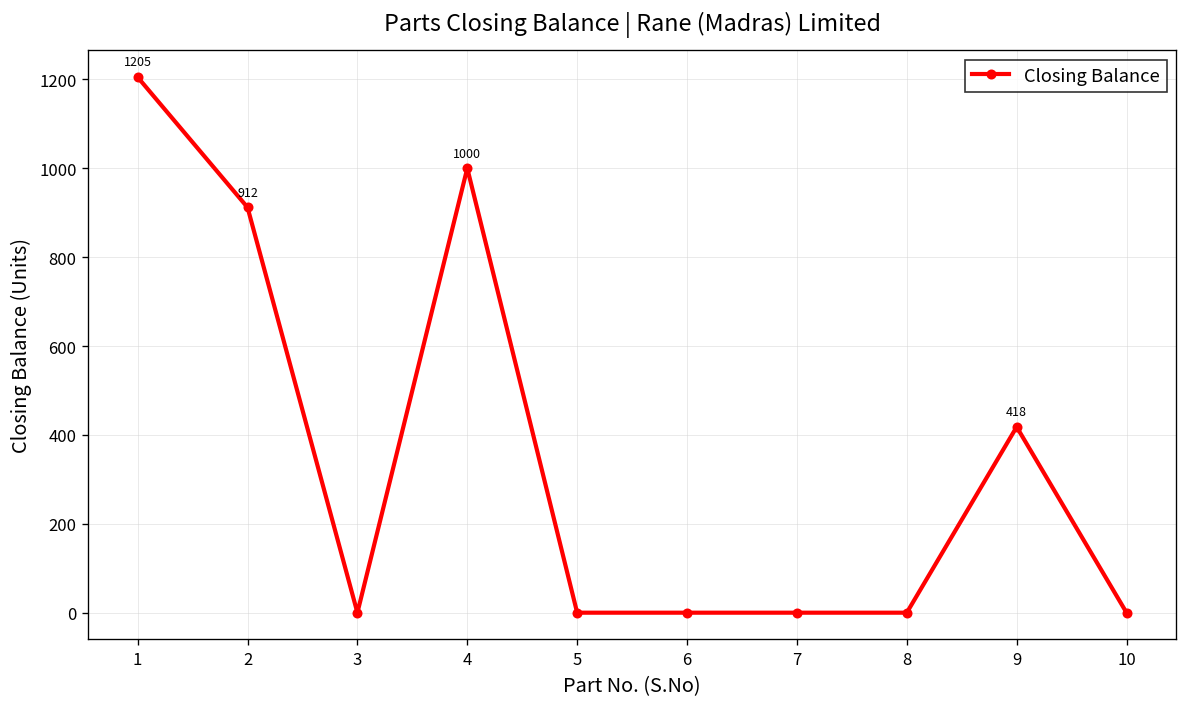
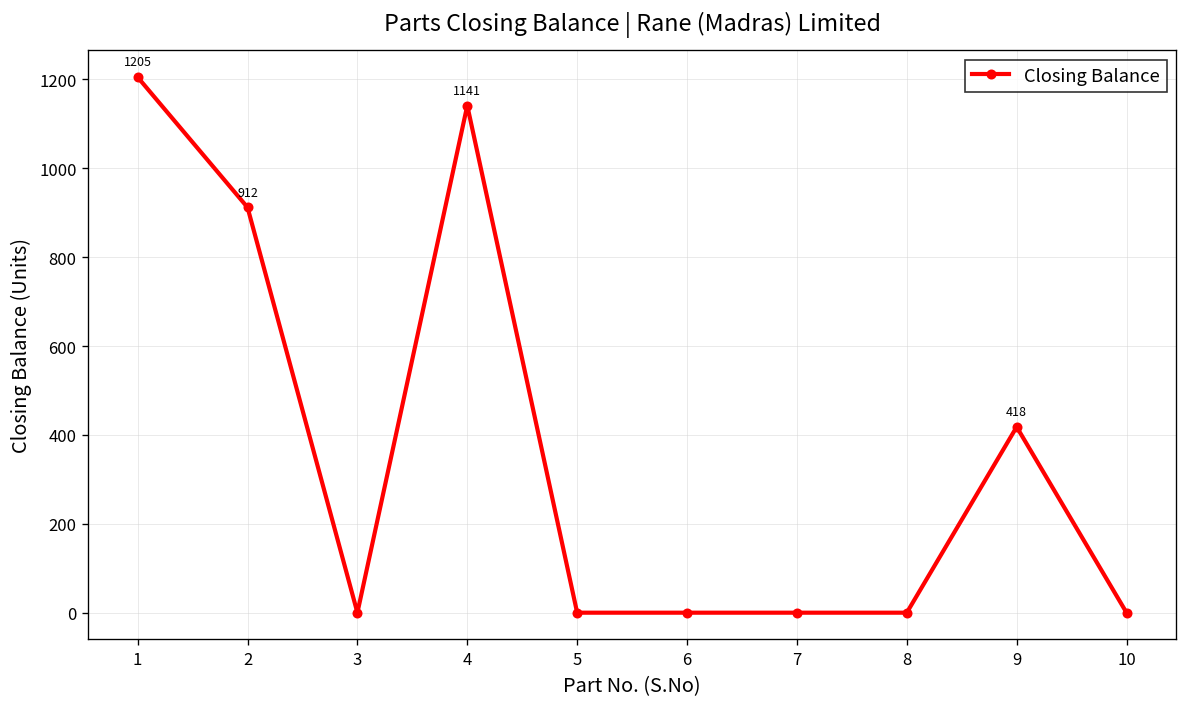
4: 1000 -> 1141
